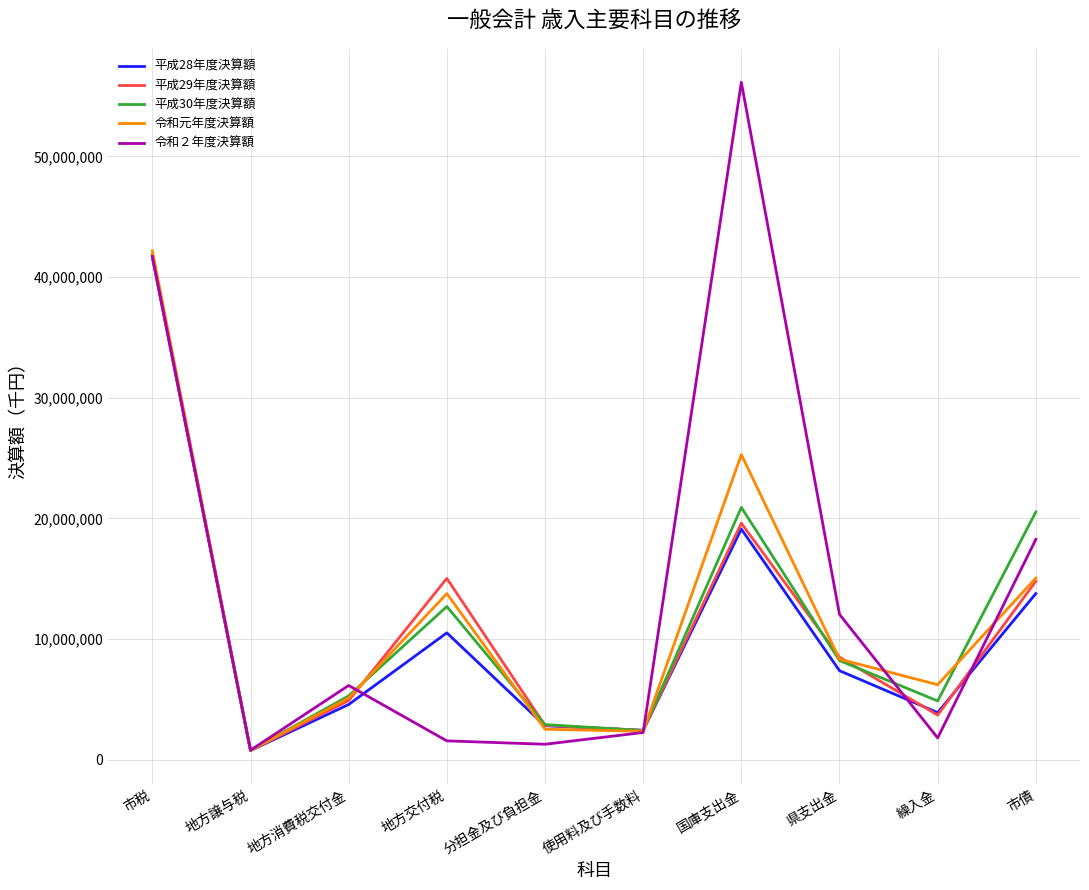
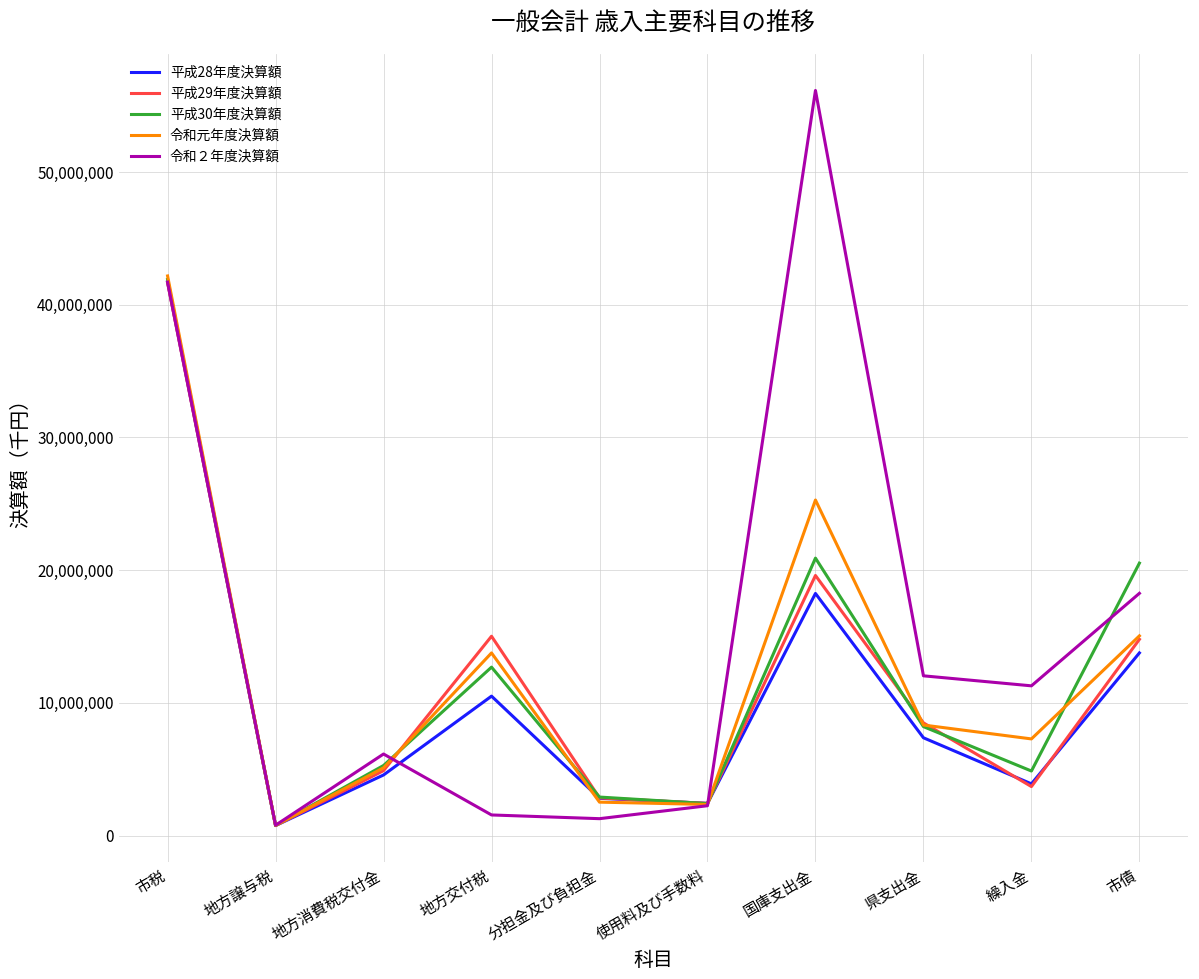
平成28年度決算額, 国庫支出金: 19,100,000 -> 18,200,000
令和元年度決算額, 繰入金: 6,200,000 -> 7,300,000
令和２年度決算額, 繰入金: 1,800,000 -> 11,300,000
